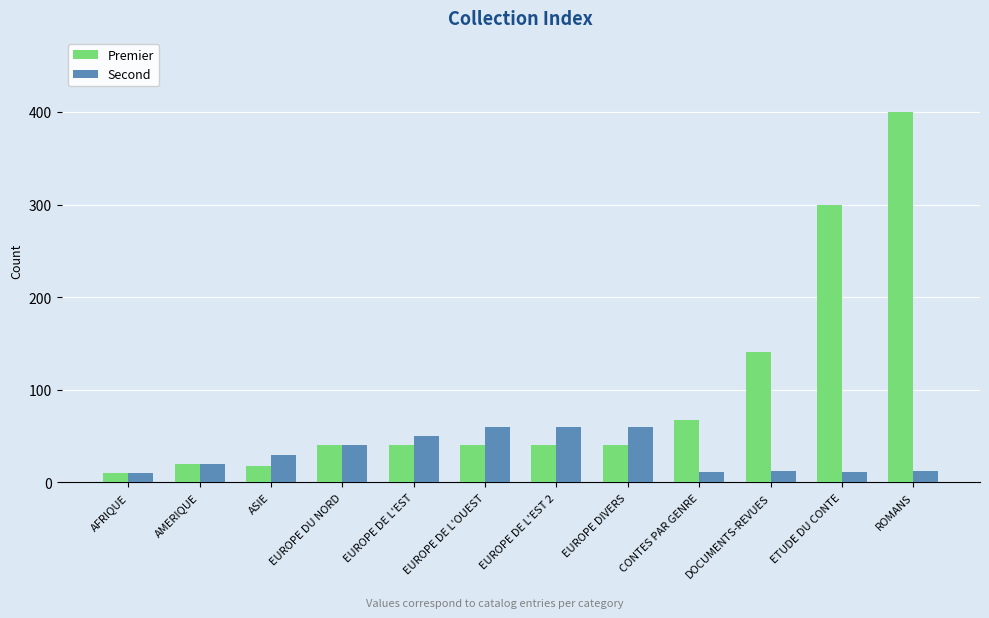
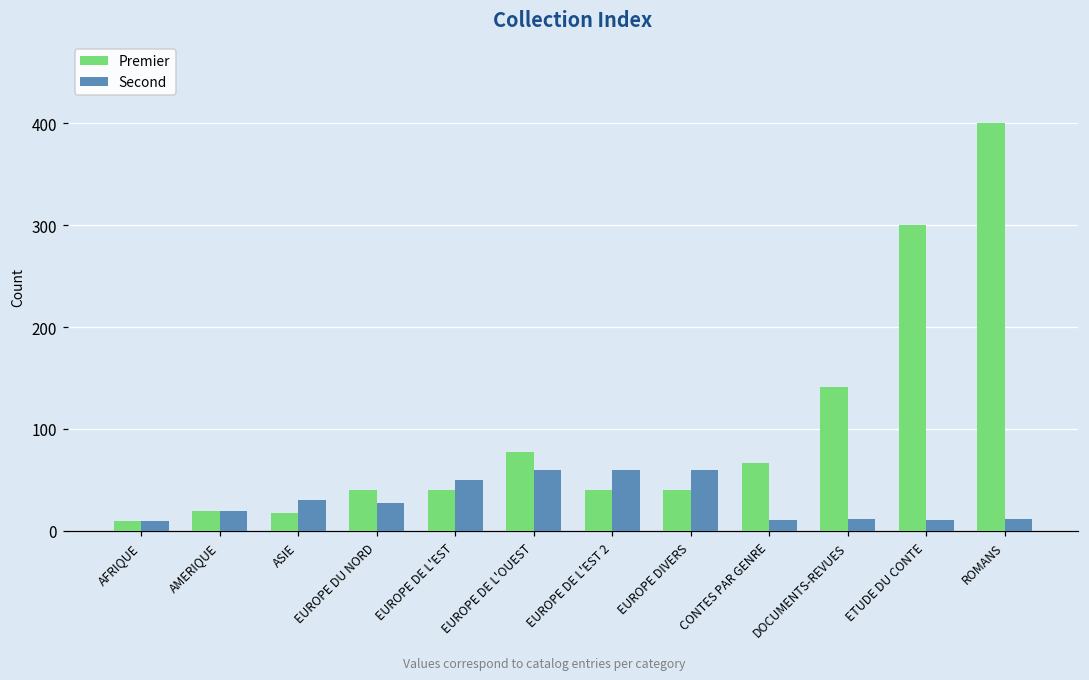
Second, EUROPE DU NORD: 40 -> 30
Premier, EUROPE DE L'OUEST: 40 -> 80
